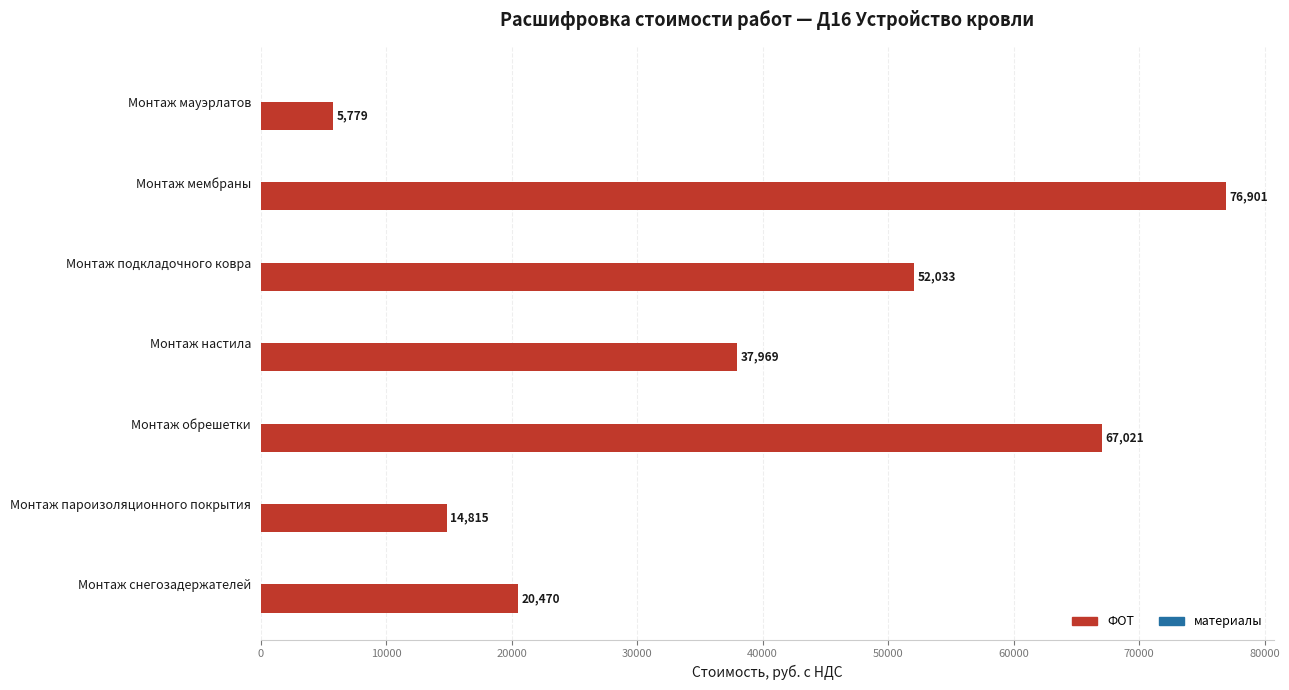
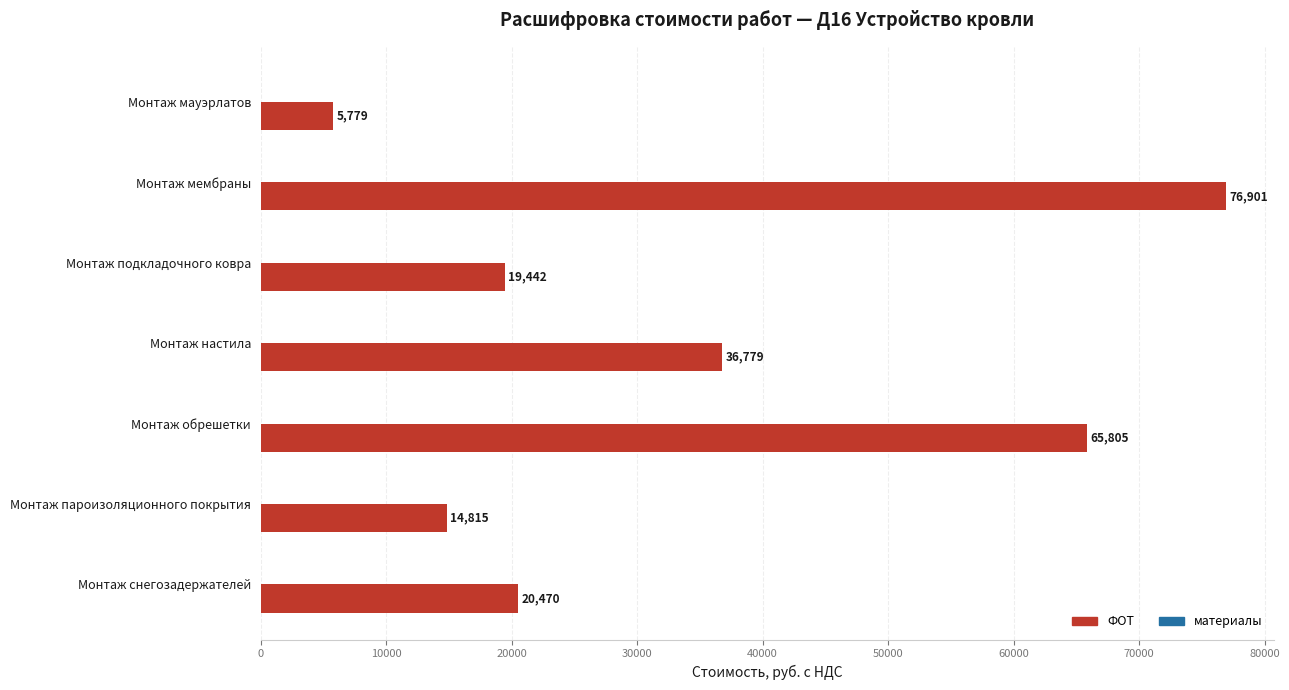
ФОТ, Монтаж подкладочного ковра: 52,033 -> 19,442
ФОТ, Монтаж настила: 37,969 -> 36,779
ФОТ, Монтаж обрешетки: 67,021 -> 65,805
